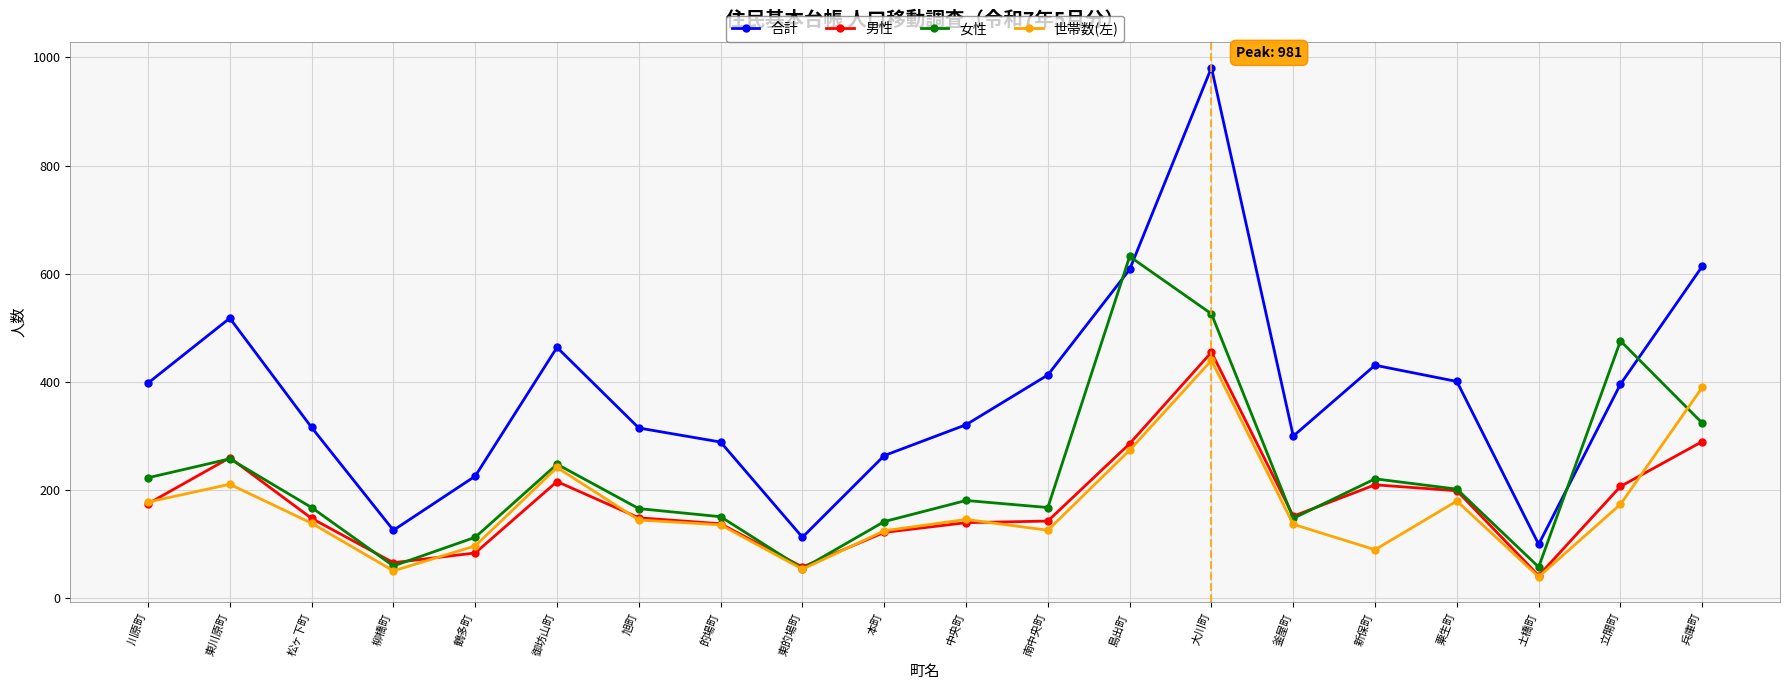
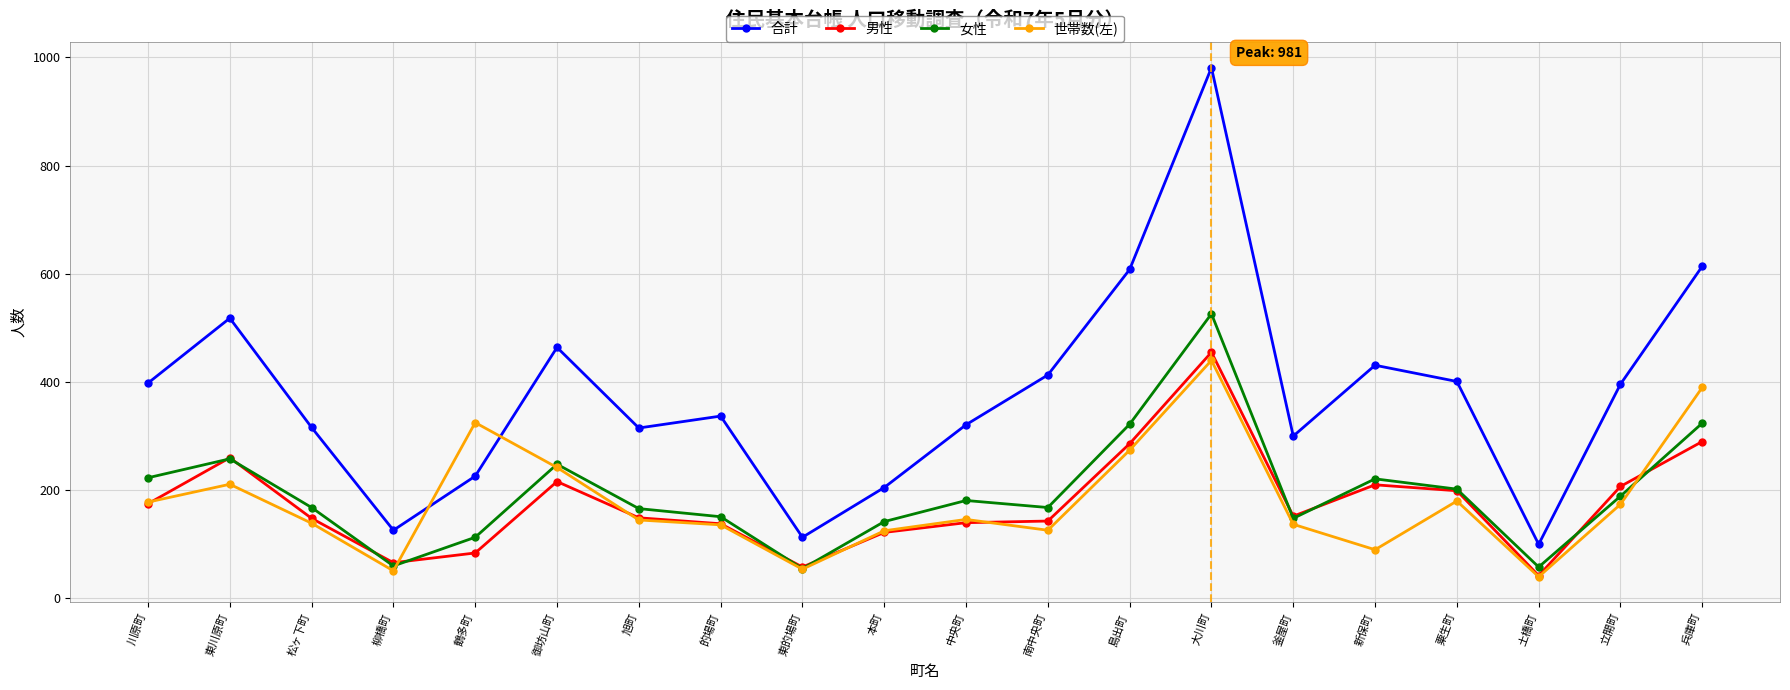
世帯数(左), 鶴多町: 100 -> 330
合計, 的場町: 290 -> 340
合計, 本町: 260 -> 210
女性, 島出町: 630 -> 320
女性, 立開町: 480 -> 190
